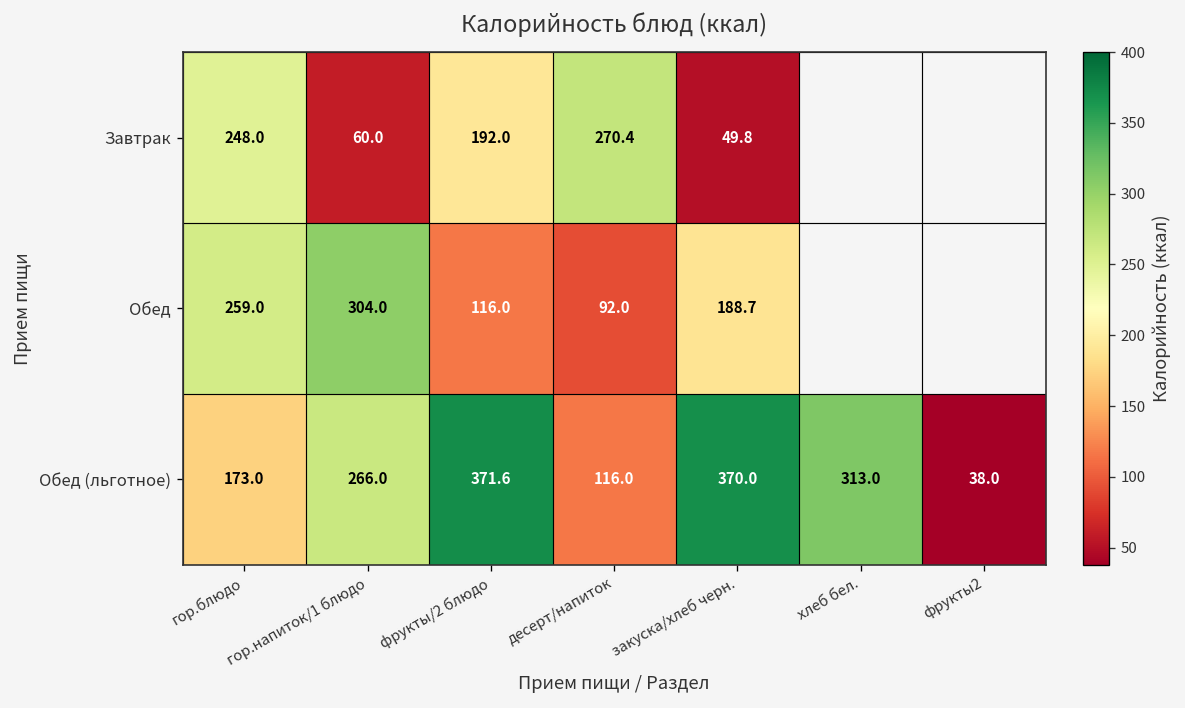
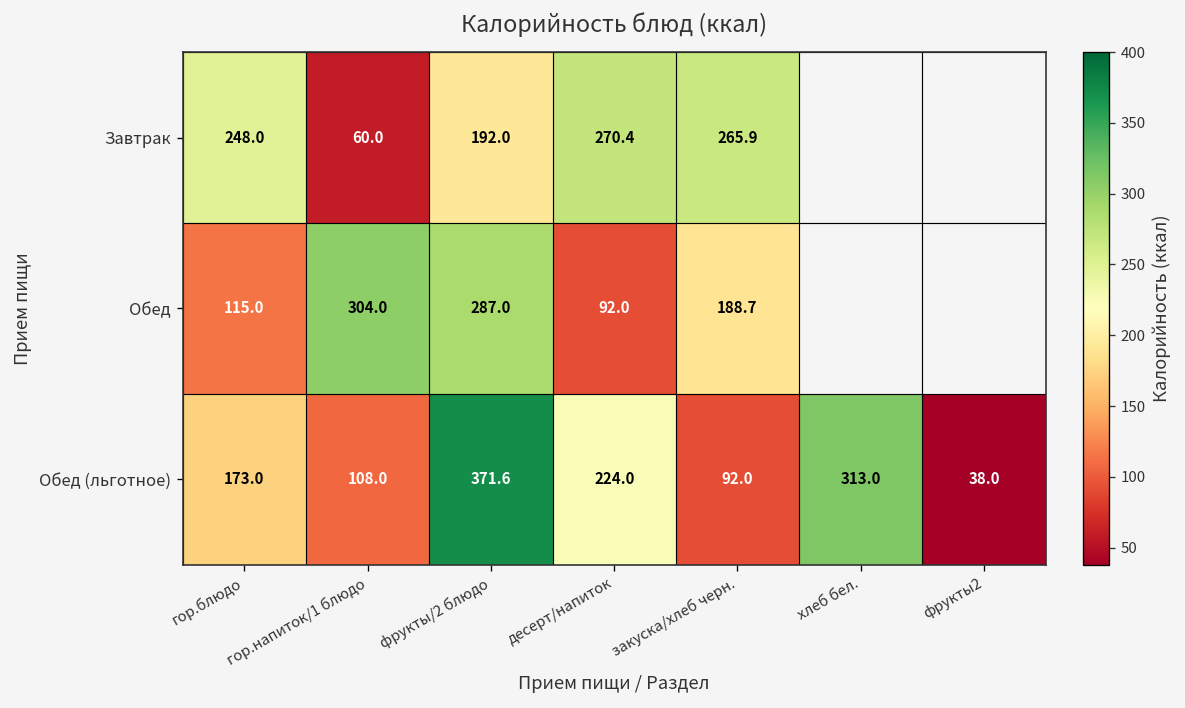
Завтрак, закуска/хлеб черн.: 49.8 -> 265.9
Обед, гор.блюдо: 259.0 -> 115.0
Обед, фрукты/2 блюдо: 116.0 -> 287.0
Обед (льготное), гор.напиток/1 блюдо: 266.0 -> 108.0
Обед (льготное), десерт/напиток: 116.0 -> 224.0
Обед (льготное), закуска/хлеб черн.: 370.0 -> 92.0
